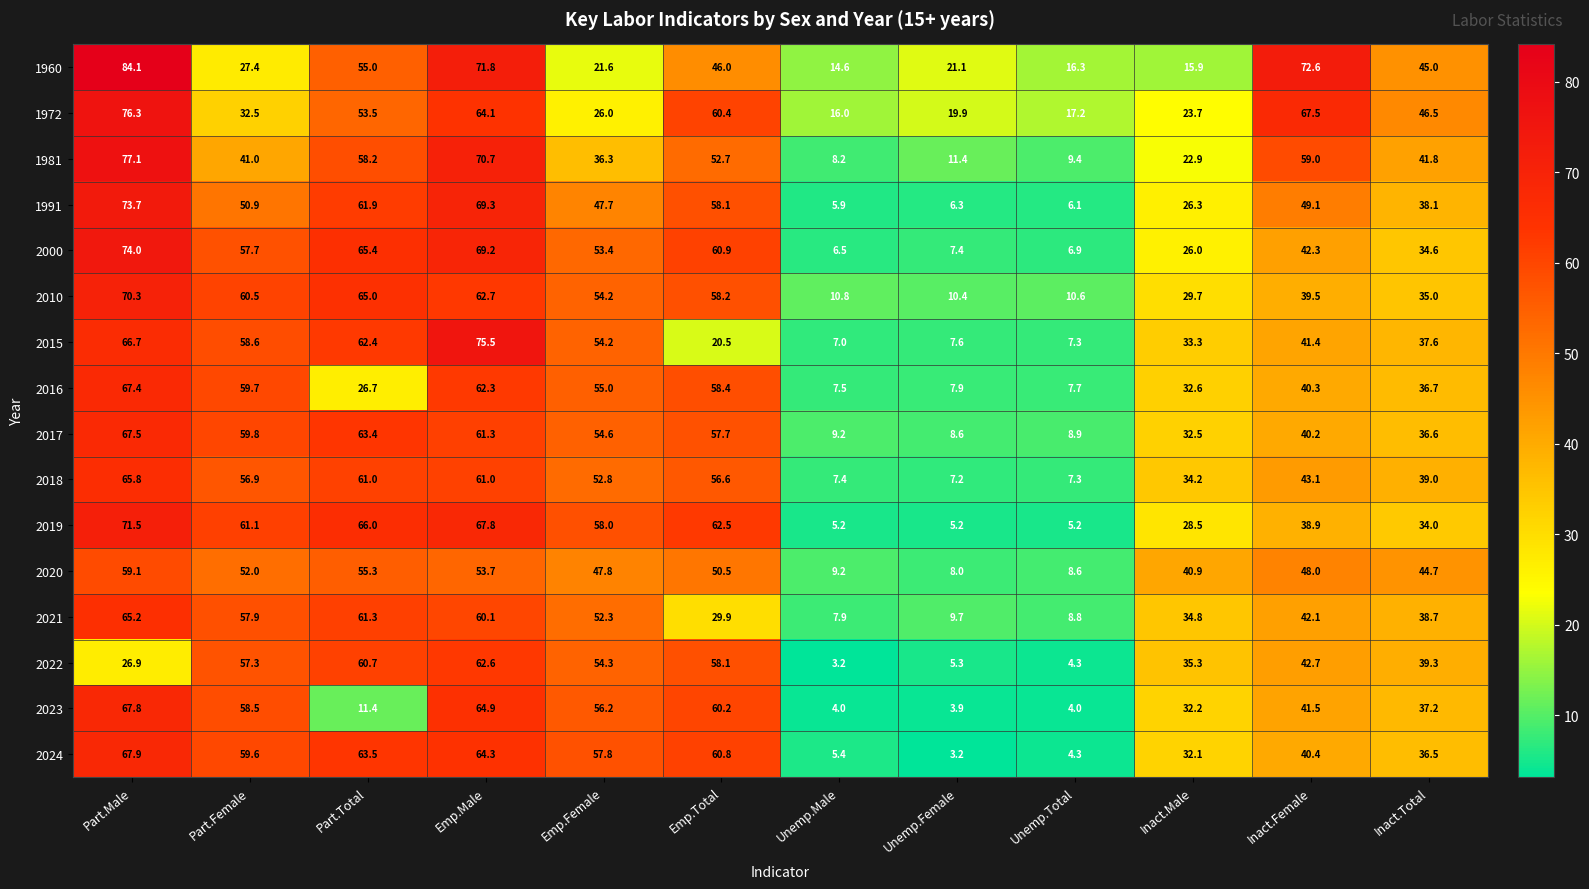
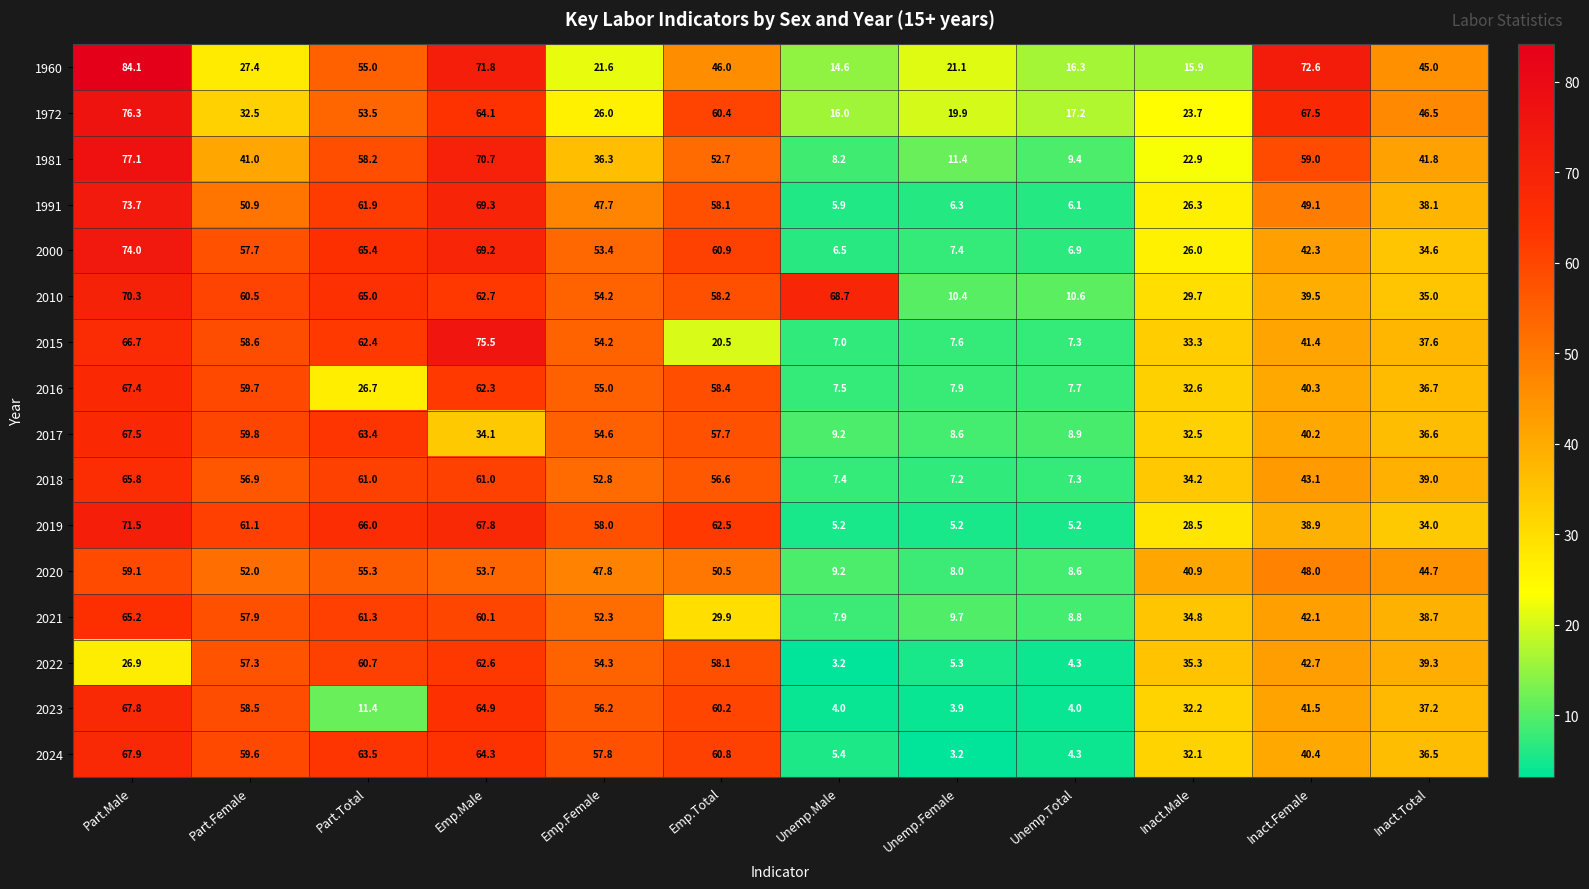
2010, Unemp.Male: 10.8 -> 68.7
2017, Emp.Male: 61.3 -> 34.1
